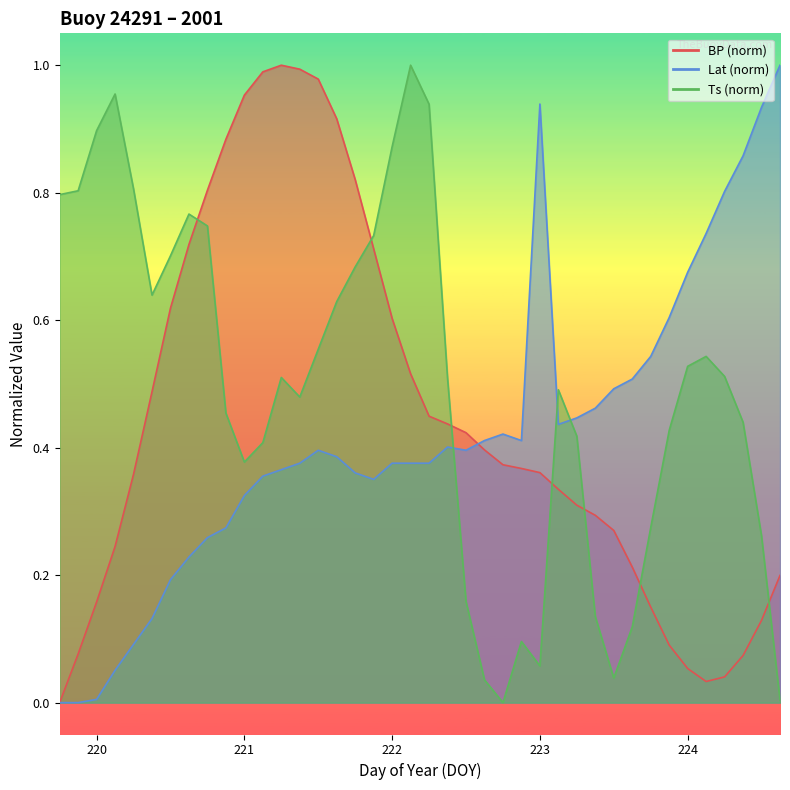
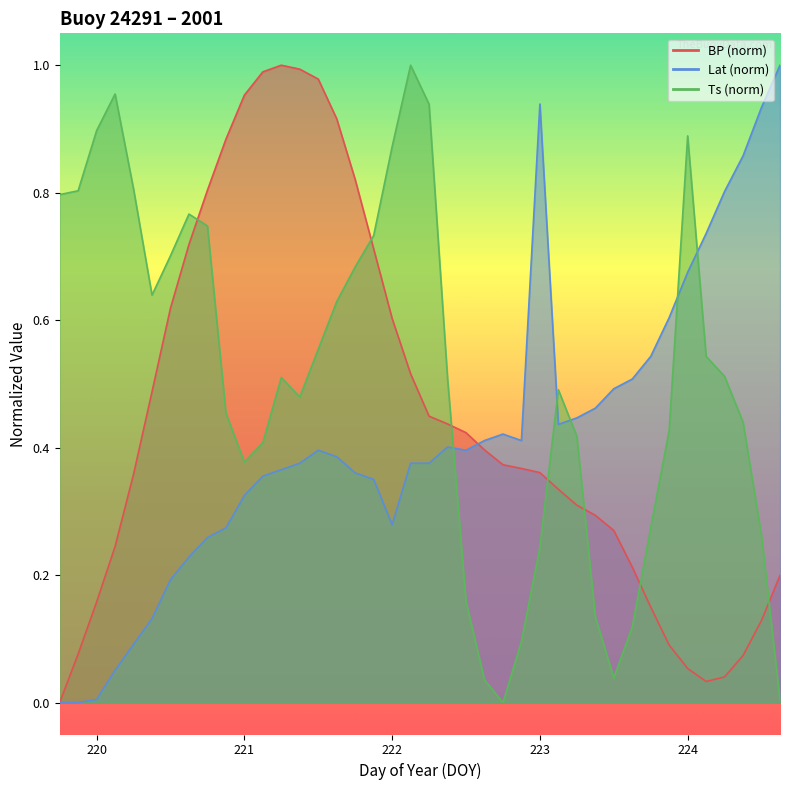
Lat (norm), 222: 0.38 -> 0.28
Ts (norm), 223: 0.06 -> 0.24
Ts (norm), 224: 0.53 -> 0.89
